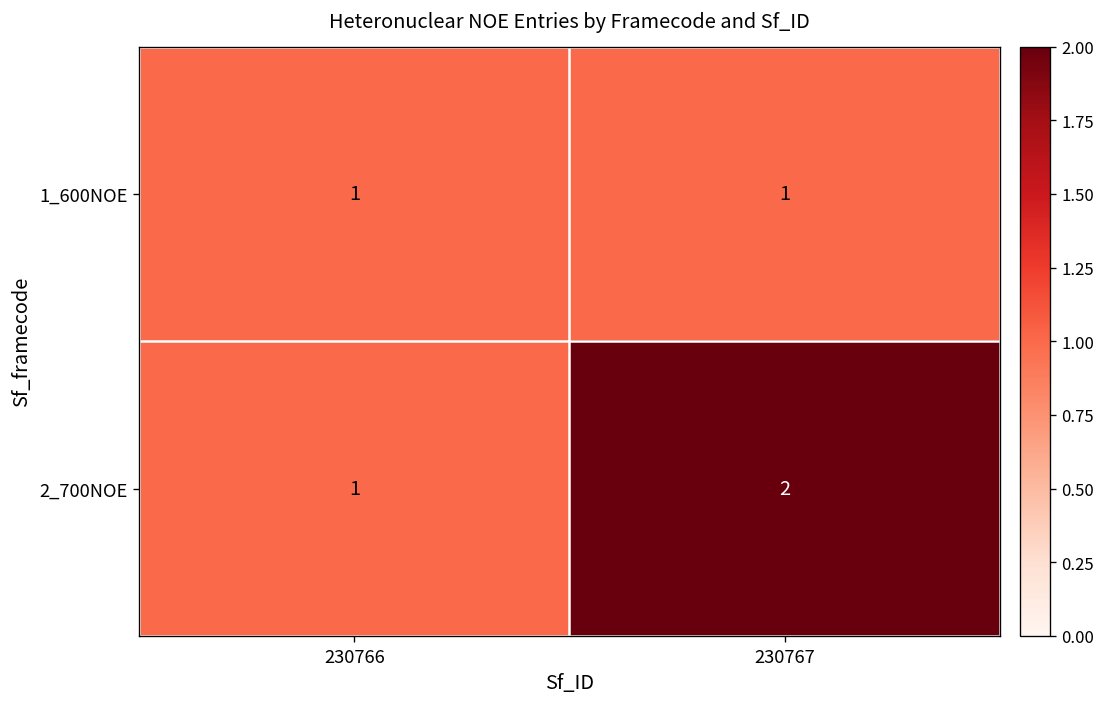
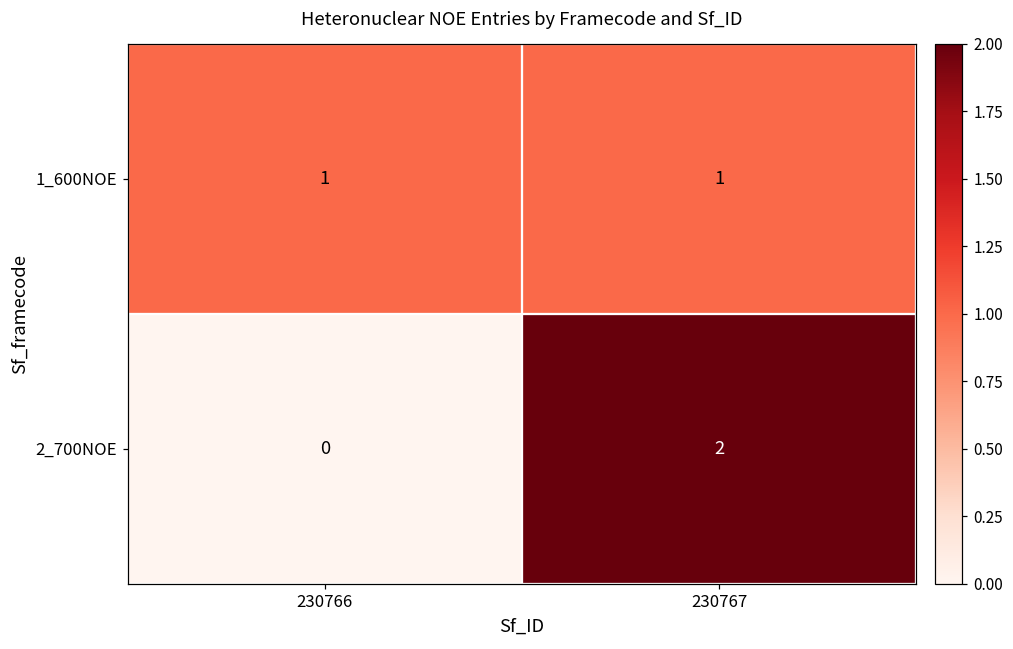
2_700NOE, 230766: 1 -> 0
